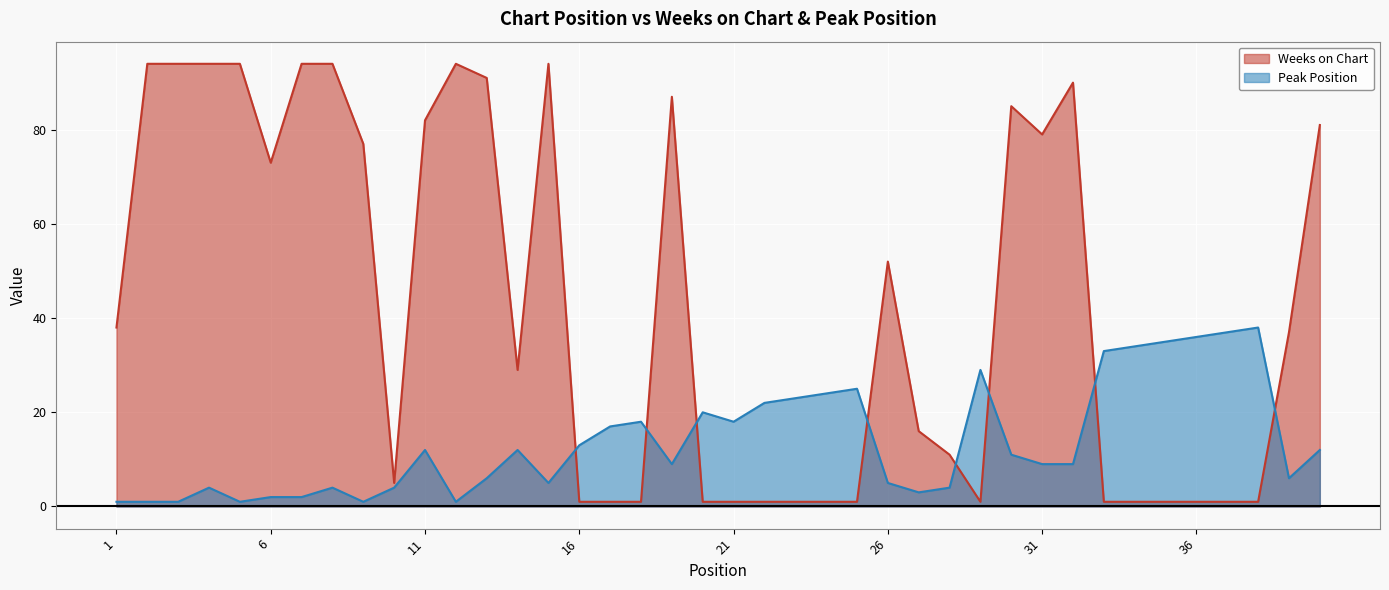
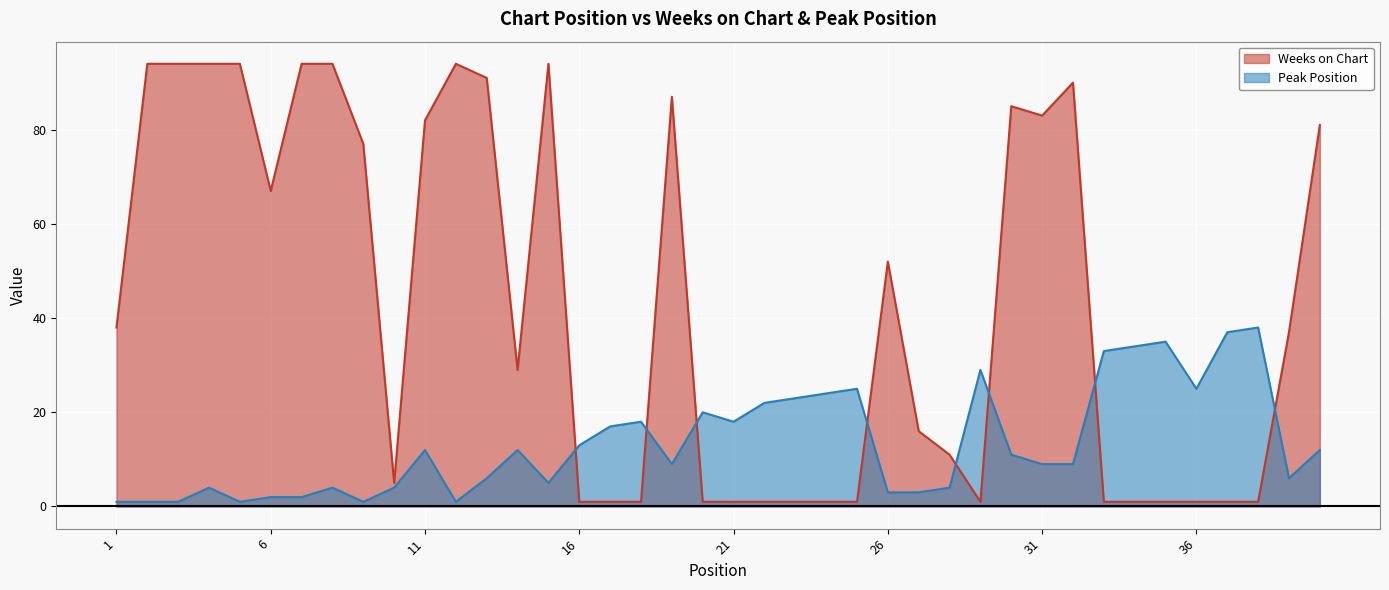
Weeks on Chart, 6: 73 -> 67
Peak Position, 26: 5 -> 3
Weeks on Chart, 31: 79 -> 83
Peak Position, 36: 36 -> 25
